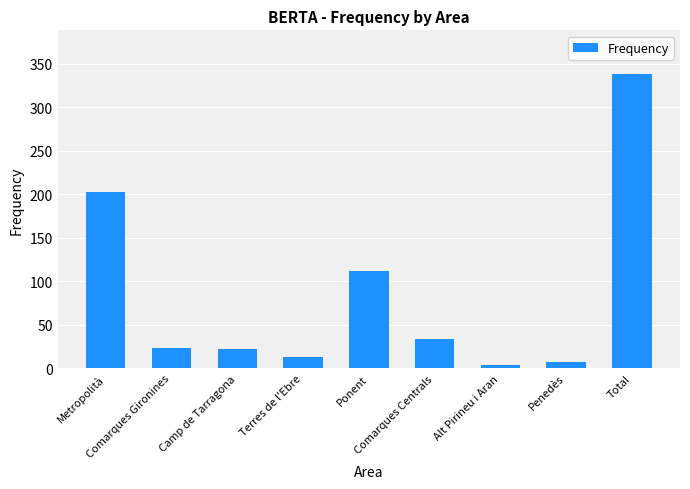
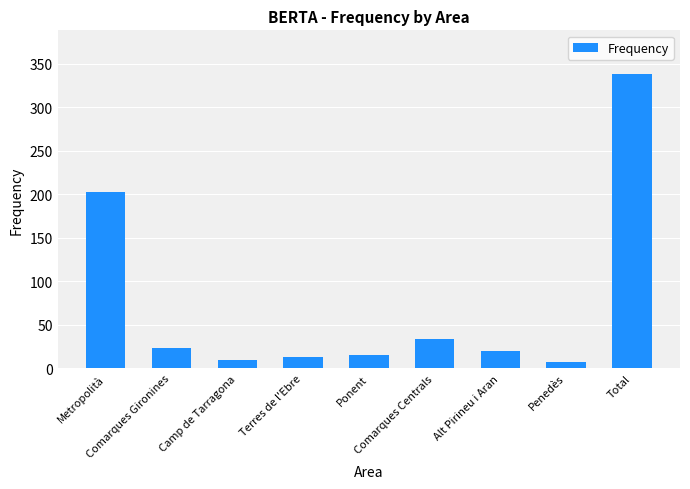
Camp de Tarragona: 20 -> 10
Ponent: 110 -> 20
Alt Pirineu i Aran: 0 -> 20
